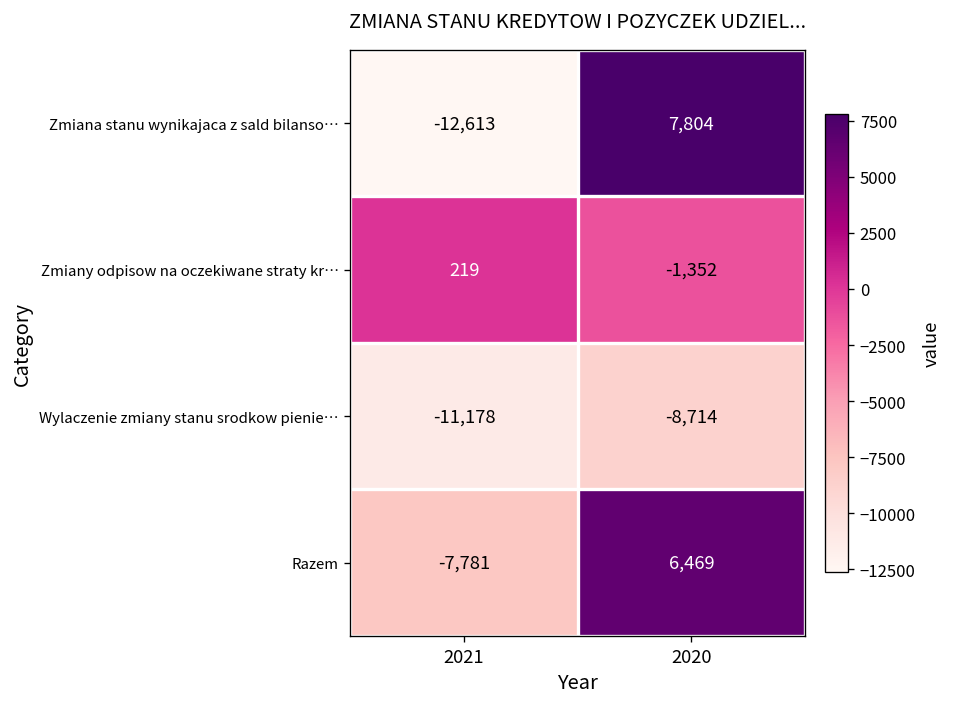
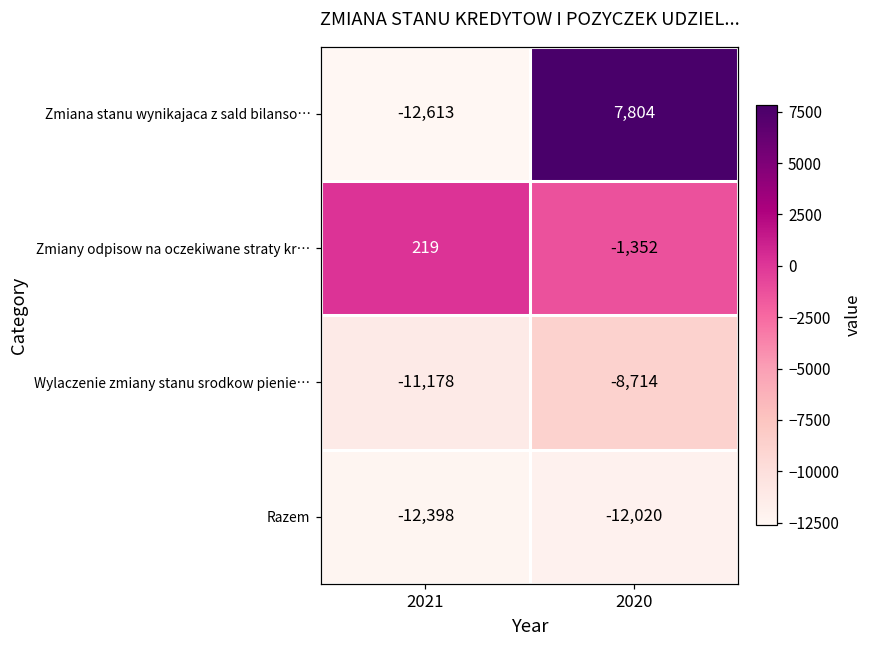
Razem, 2021: -7,781 -> -12,398
Razem, 2020: 6,469 -> -12,020
